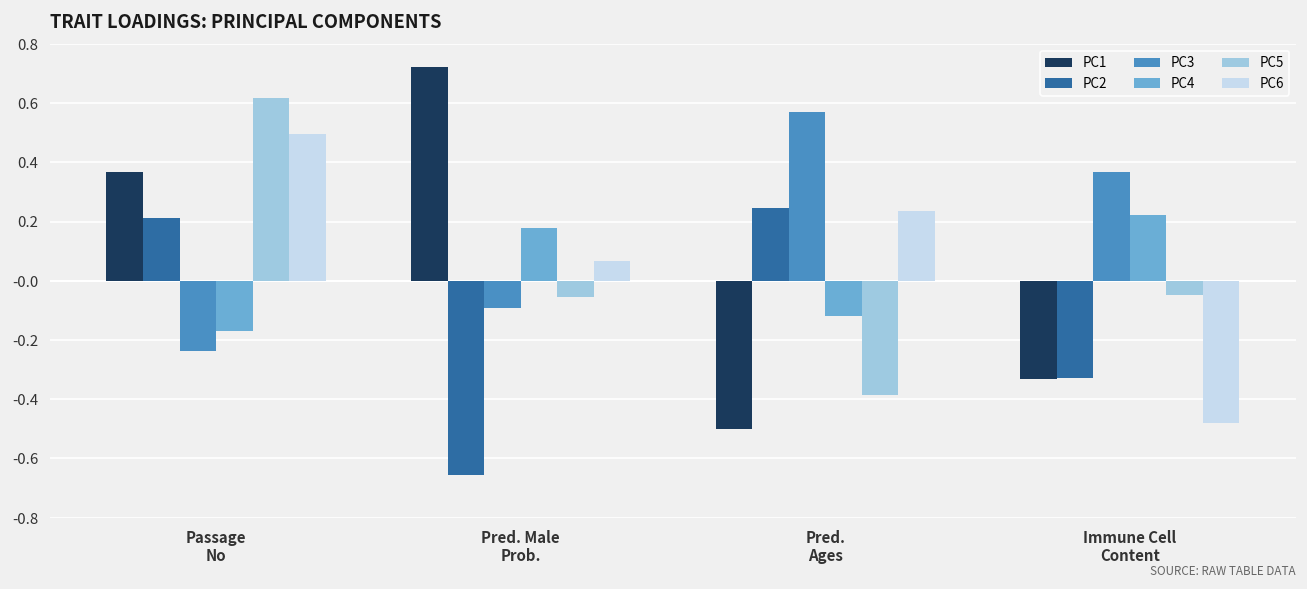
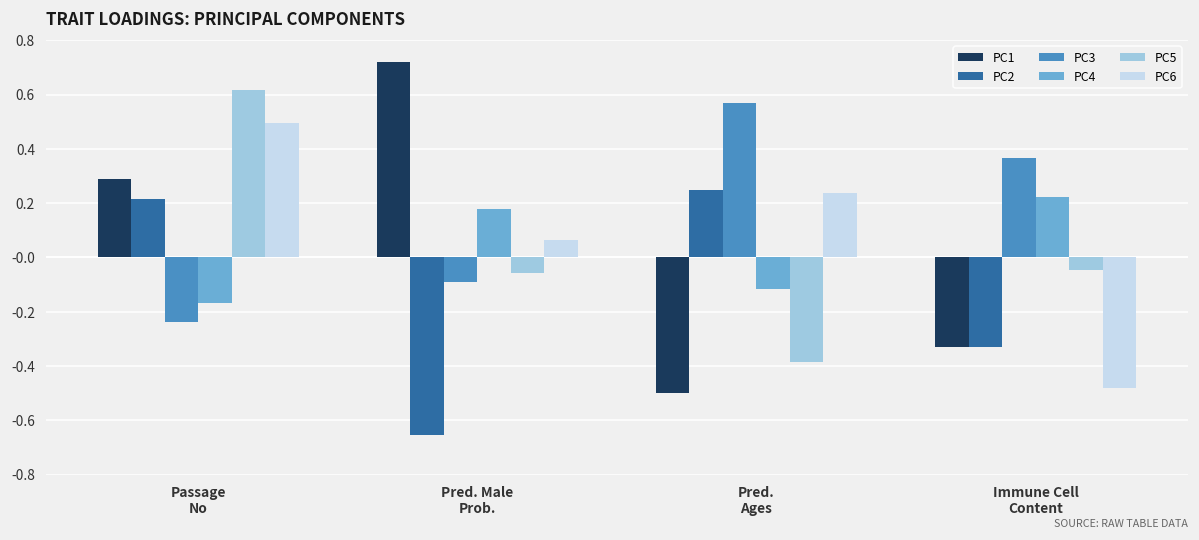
PC1, Passage No: 0.37 -> 0.29
